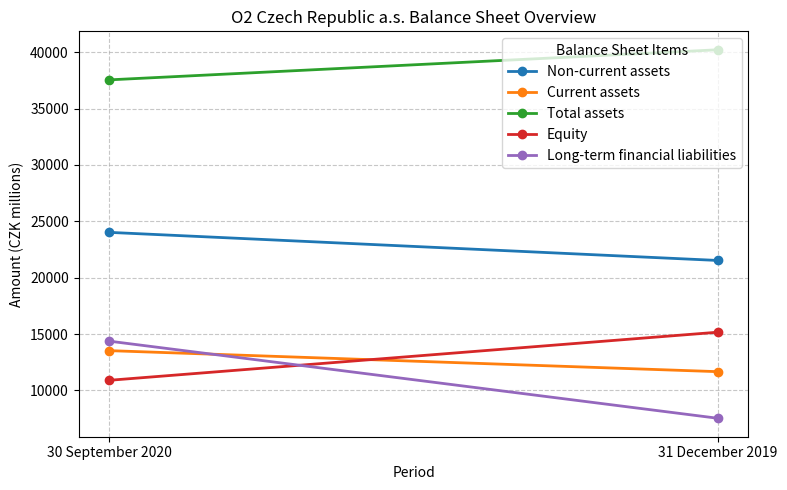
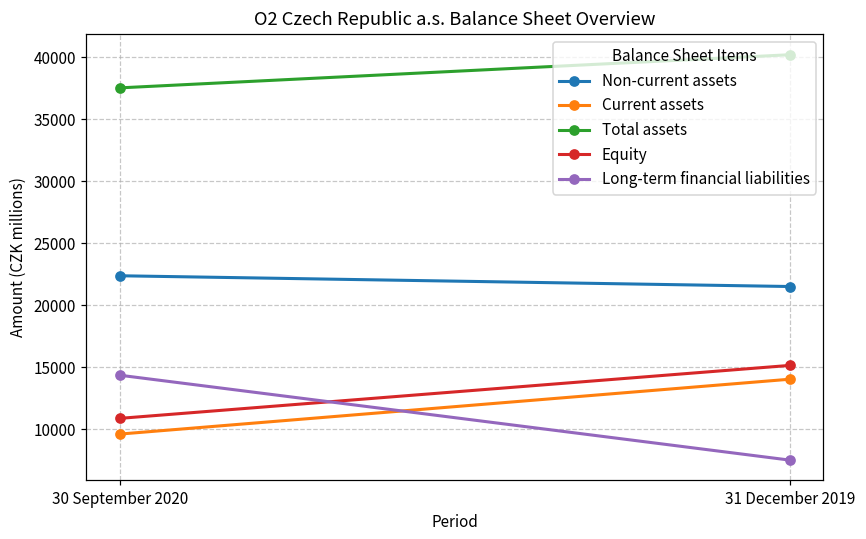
Non-current assets, 30 September 2020: 24000 -> 22400
Current assets, 30 September 2020: 13500 -> 9600
Current assets, 31 December 2019: 11700 -> 14000
